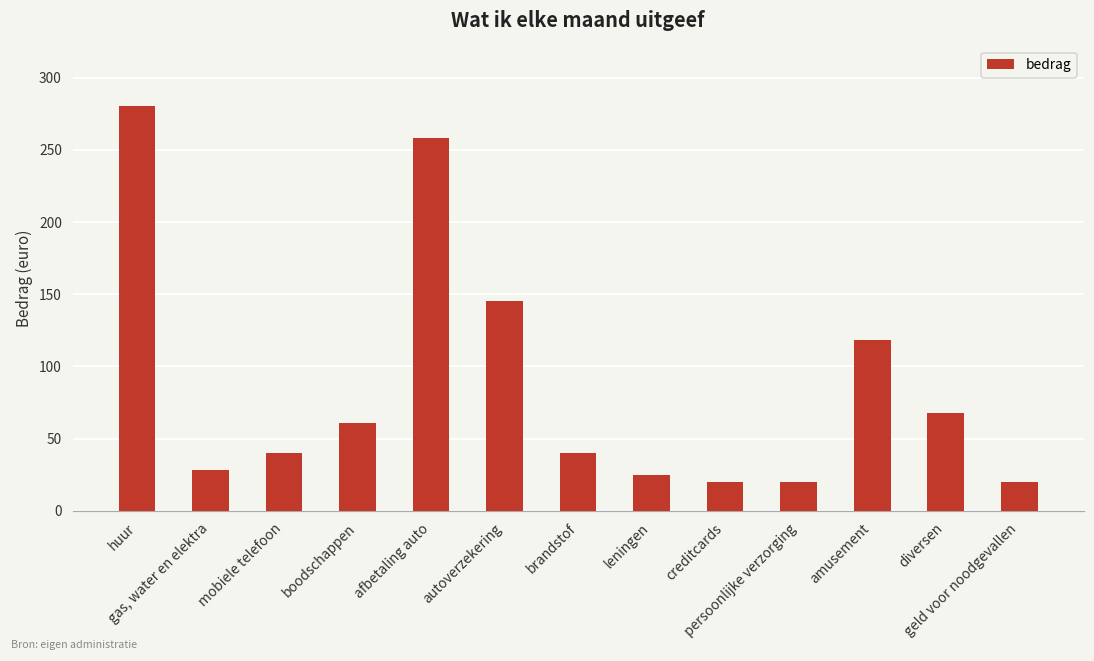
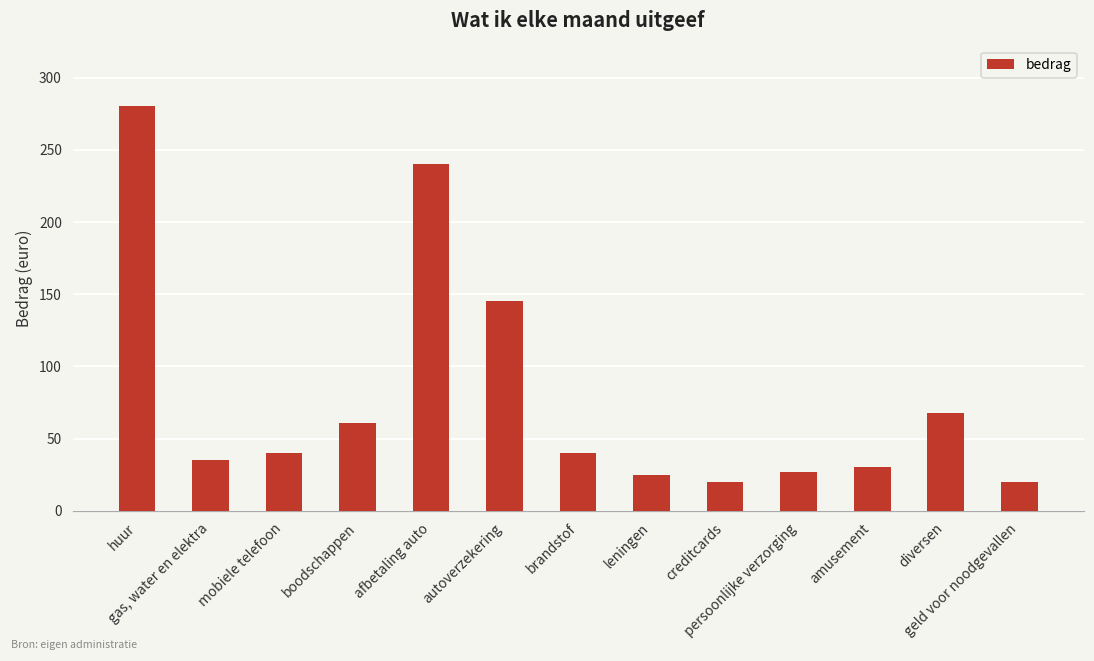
gas, water en elektra: 28 -> 35
afbetaling auto: 258 -> 240
persoonlijke verzorging: 20 -> 27
amusement: 118 -> 30
